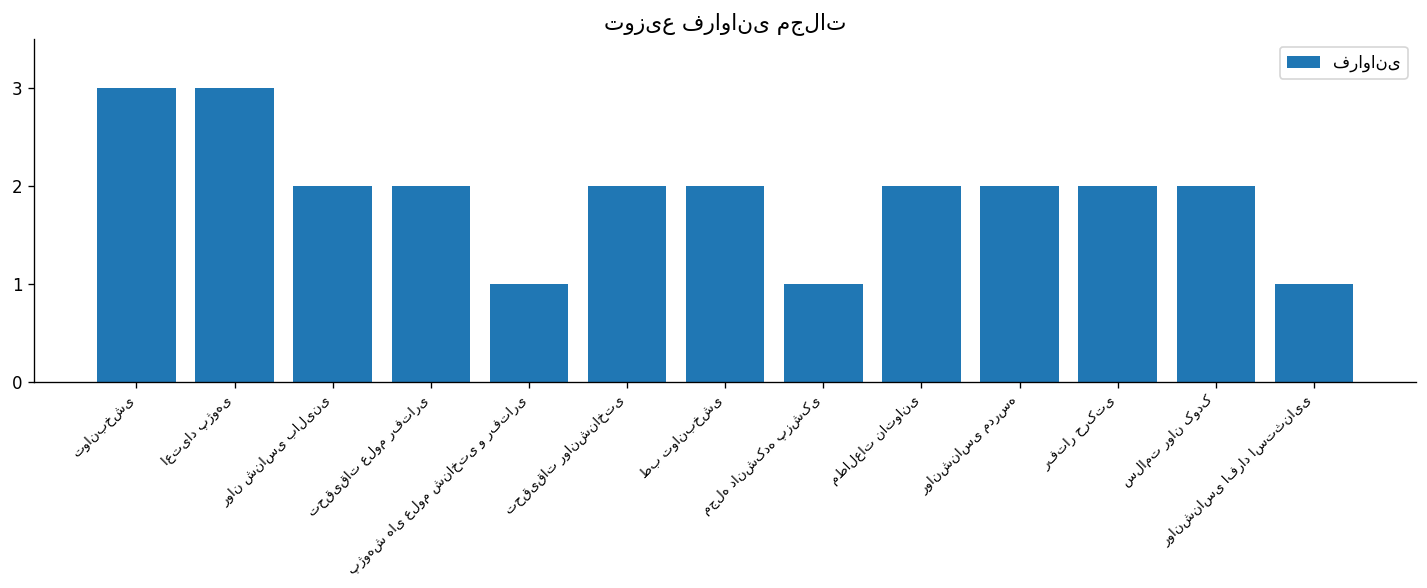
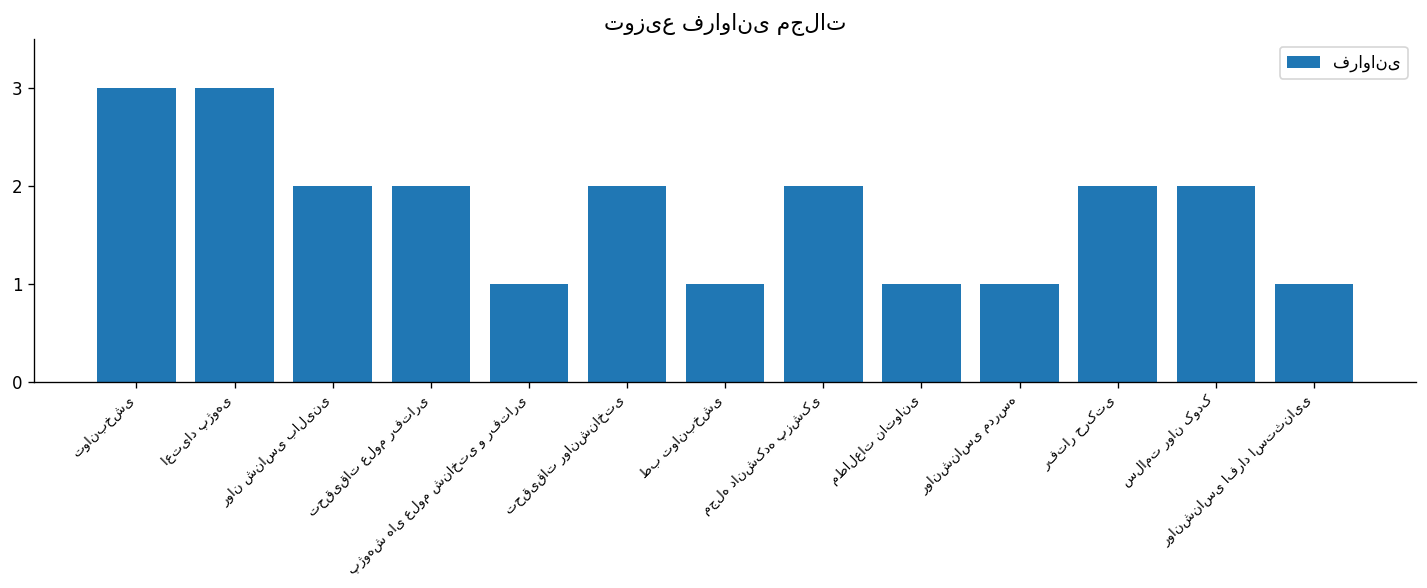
طب توانبخشی: 2 -> 1
مجله دانشکده پزشکی: 1 -> 2
مطالعات ناتوانی: 2 -> 1
روانشناسی مدرسه: 2 -> 1
